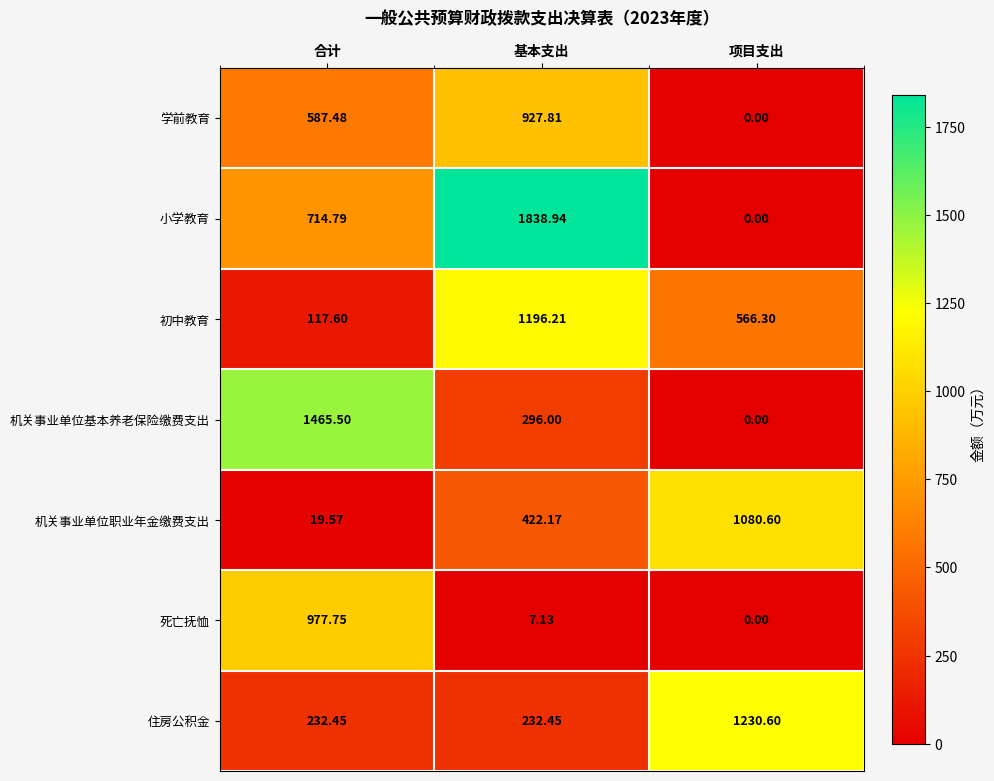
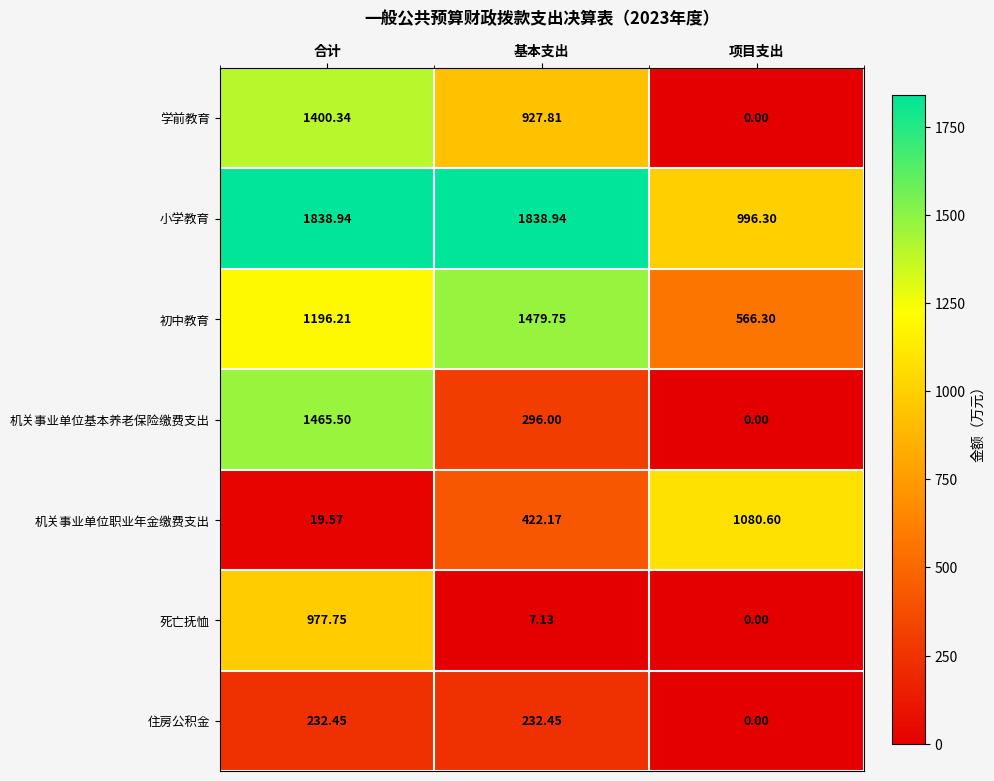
学前教育, 合计: 587.48 -> 1400.34
小学教育, 合计: 714.79 -> 1838.94
小学教育, 项目支出: 0.00 -> 996.30
初中教育, 合计: 117.60 -> 1196.21
初中教育, 基本支出: 1196.21 -> 1479.75
住房公积金, 项目支出: 1230.60 -> 0.00
